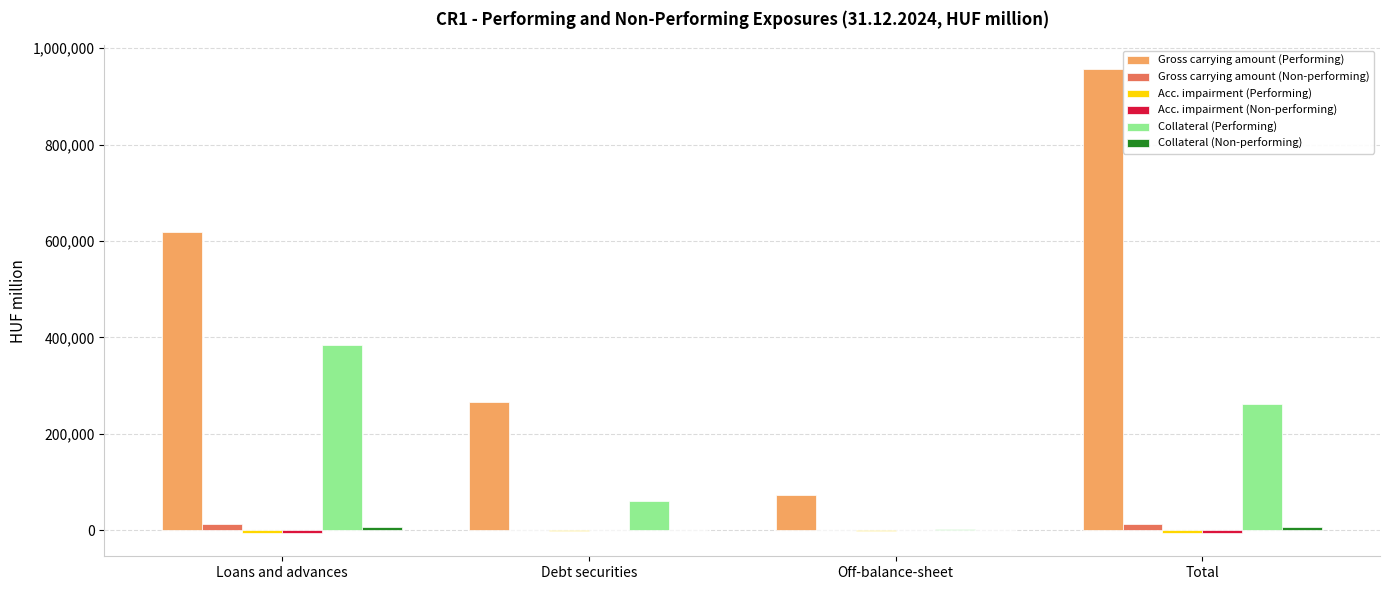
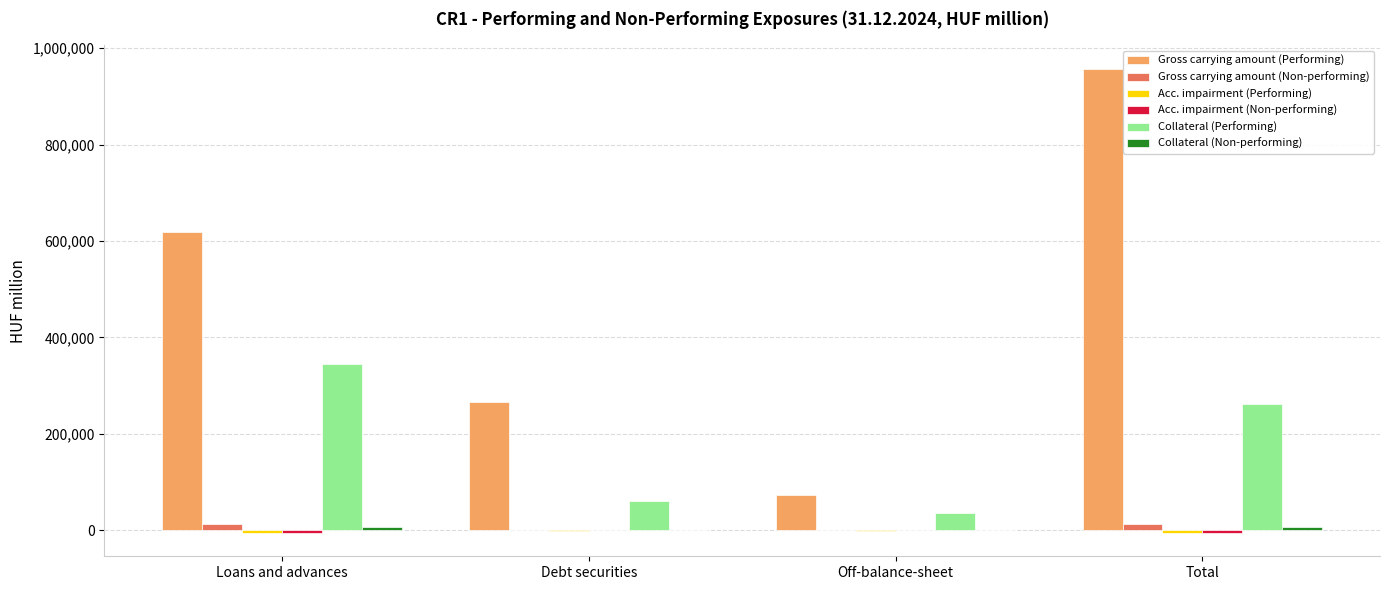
Collateral (Performing), Loans and advances: 380,000 -> 340,000
Collateral (Performing), Off-balance-sheet: 0 -> 40,000
